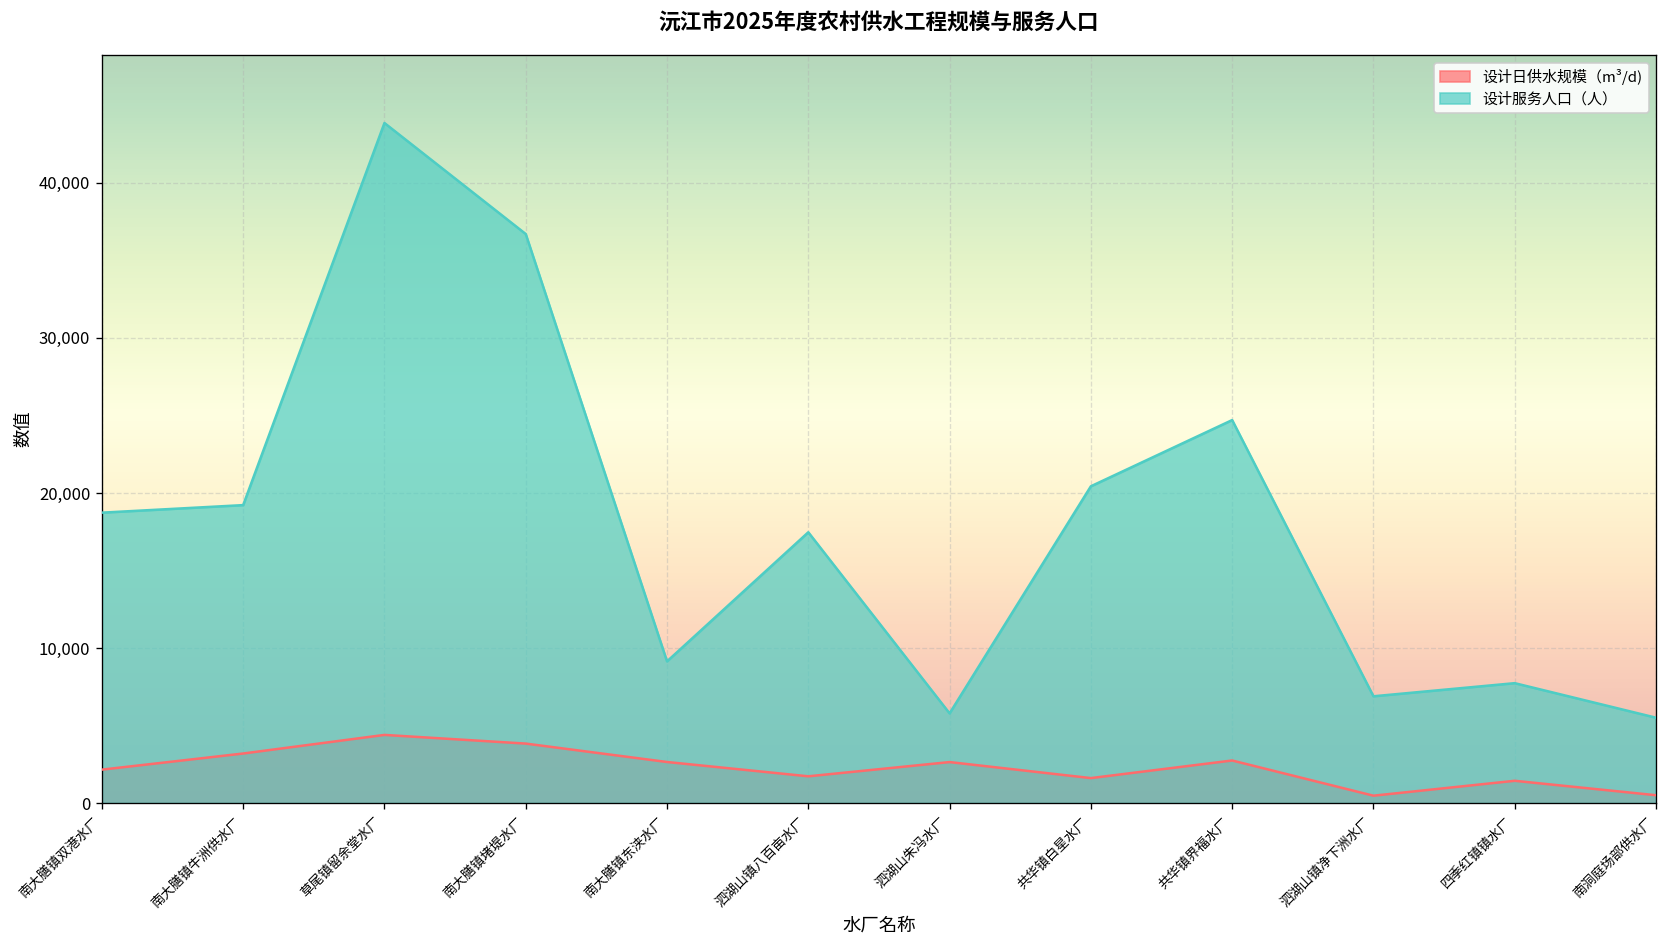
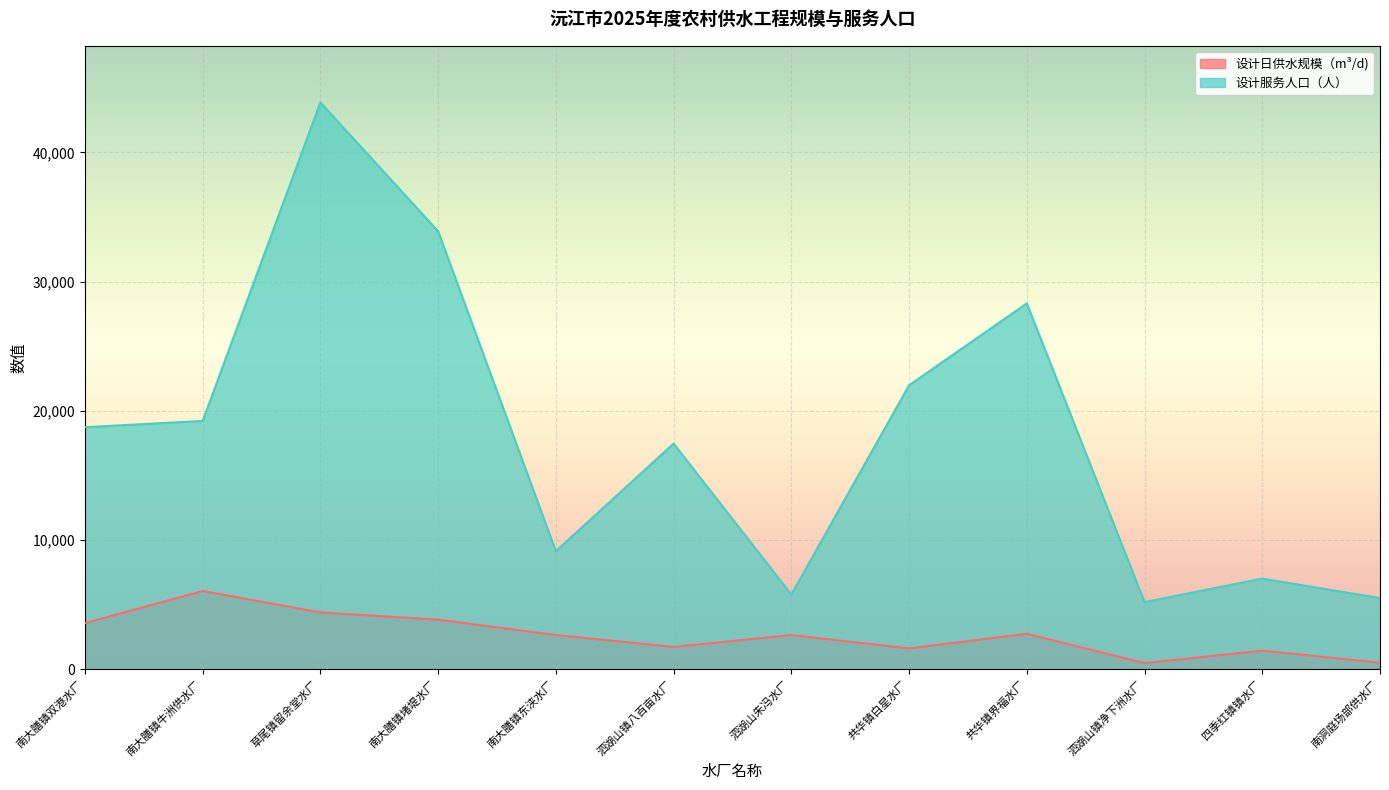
设计日供水规模（m³/d), 南大膳镇双港水厂: 2,200 -> 3,600
设计日供水规模（m³/d), 南大膳镇牛洲供水厂: 3,200 -> 6,100
设计服务人口（人）, 南大膳镇堵堤水厂: 36,700 -> 33,900
设计服务人口（人）, 共华镇白星水厂: 20,400 -> 22,000
设计服务人口（人）, 共华镇界福水厂: 24,700 -> 28,300
设计服务人口（人）, 泗湖山镇净下洲水厂: 6,900 -> 5,200
设计服务人口（人）, 四季红镇镇水厂: 7,700 -> 7,000
